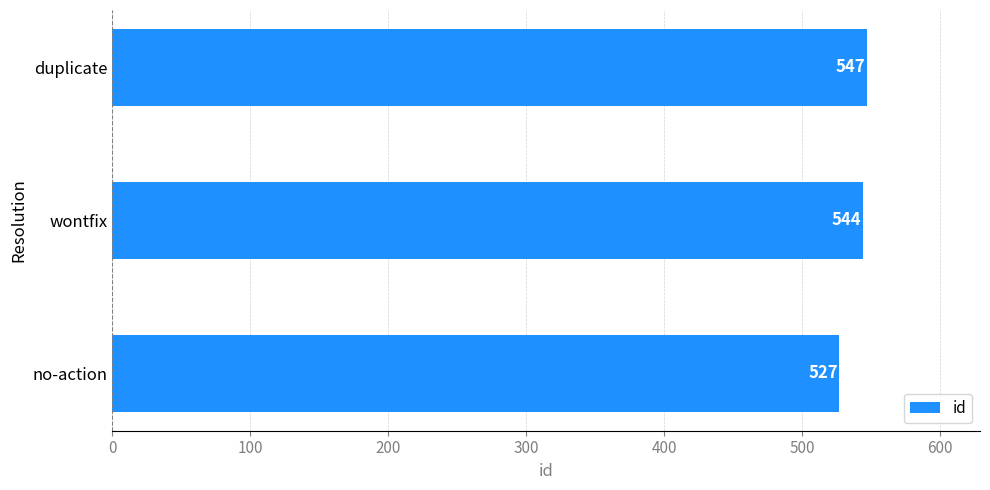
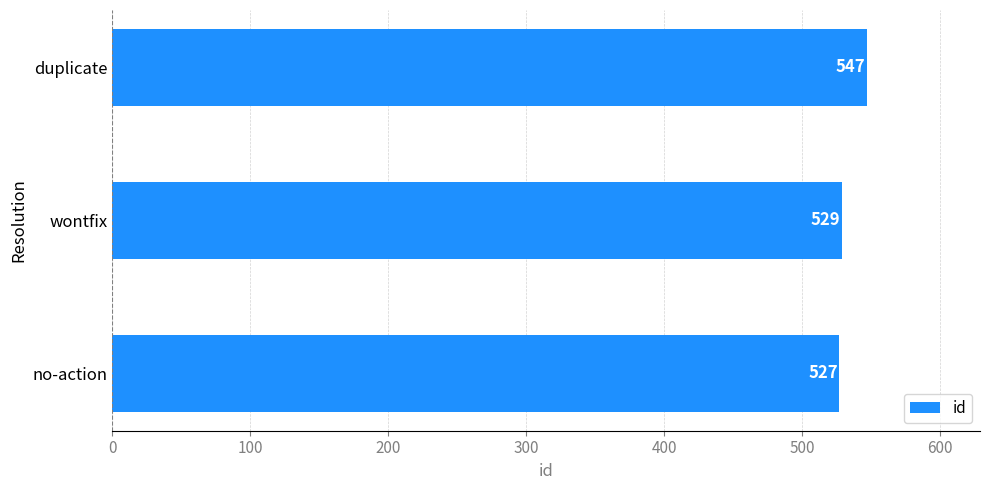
wontfix: 544 -> 529
